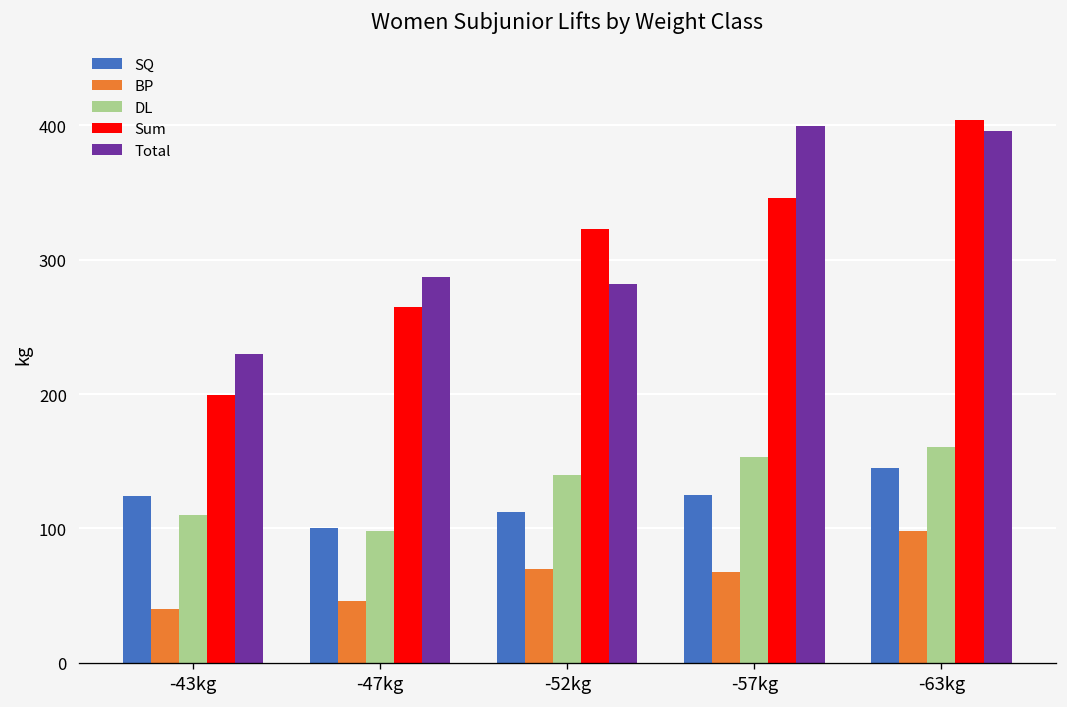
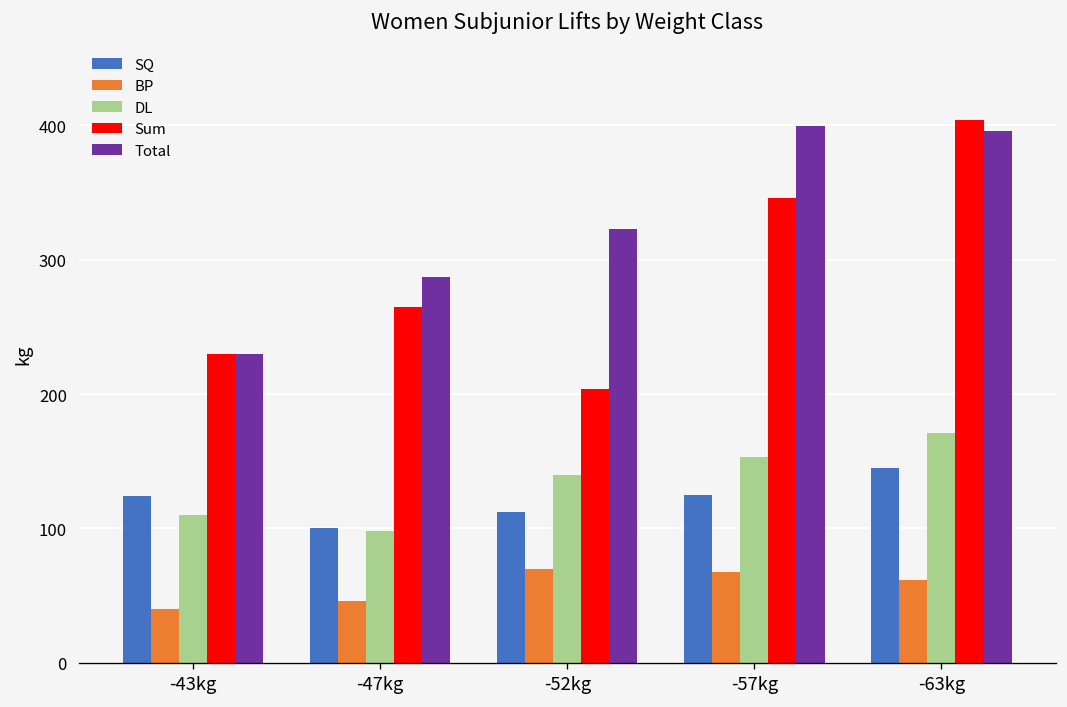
Sum, -43kg: 200 -> 230
Sum, -52kg: 323 -> 204
Total, -52kg: 282 -> 323
BP, -63kg: 99 -> 62
DL, -63kg: 161 -> 171
